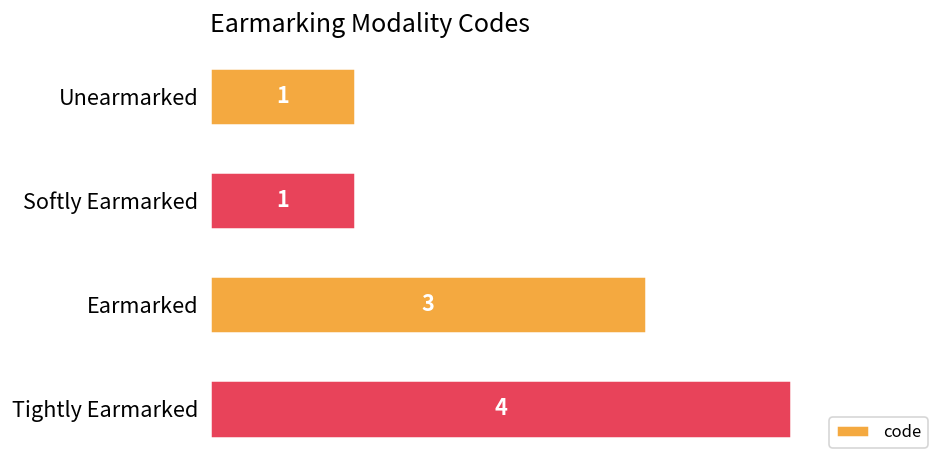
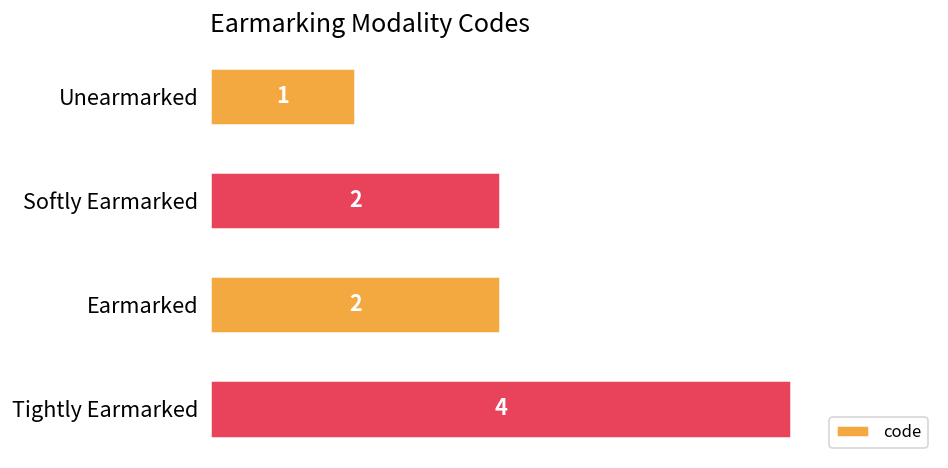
Softly Earmarked: 1 -> 2
Earmarked: 3 -> 2
